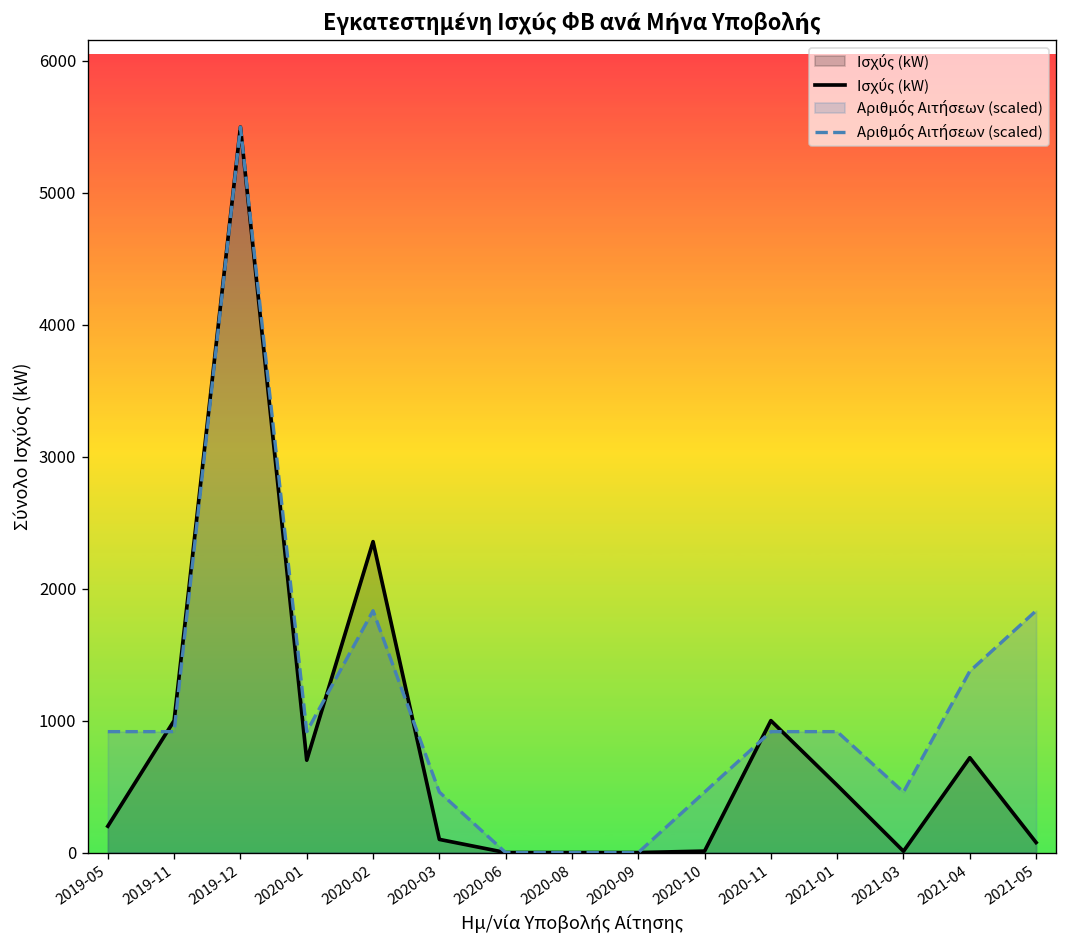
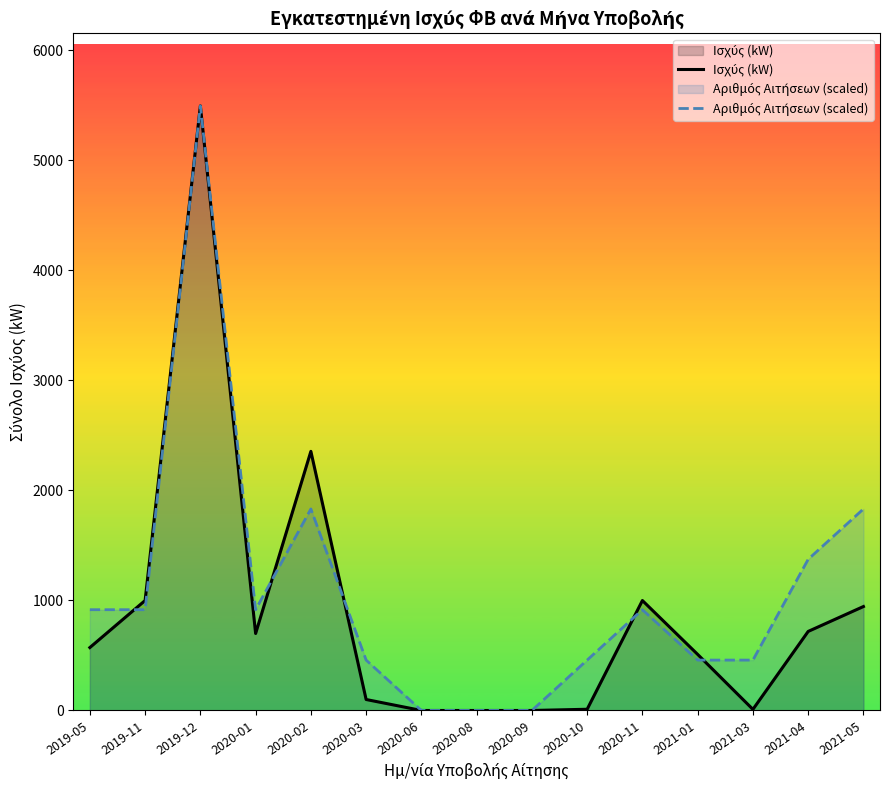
Ισχύς (kW), 2019-05: 200 -> 570
Αριθμός Αιτήσεων (scaled), 2021-01: 920 -> 460
Ισχύς (kW), 2021-05: 80 -> 940
